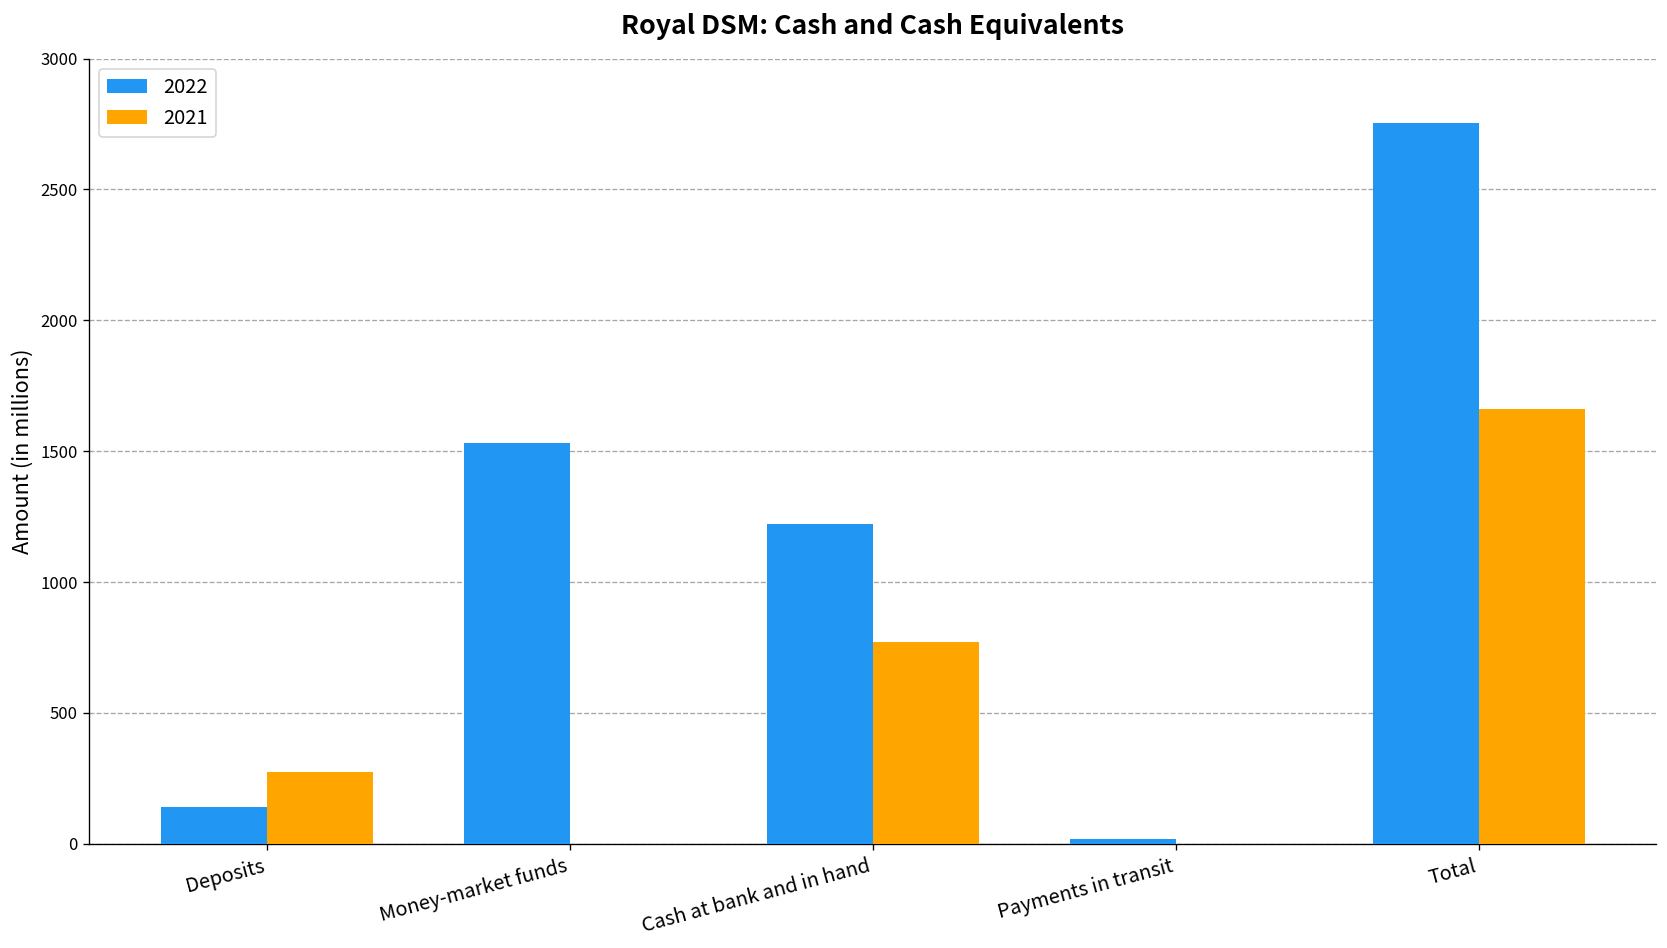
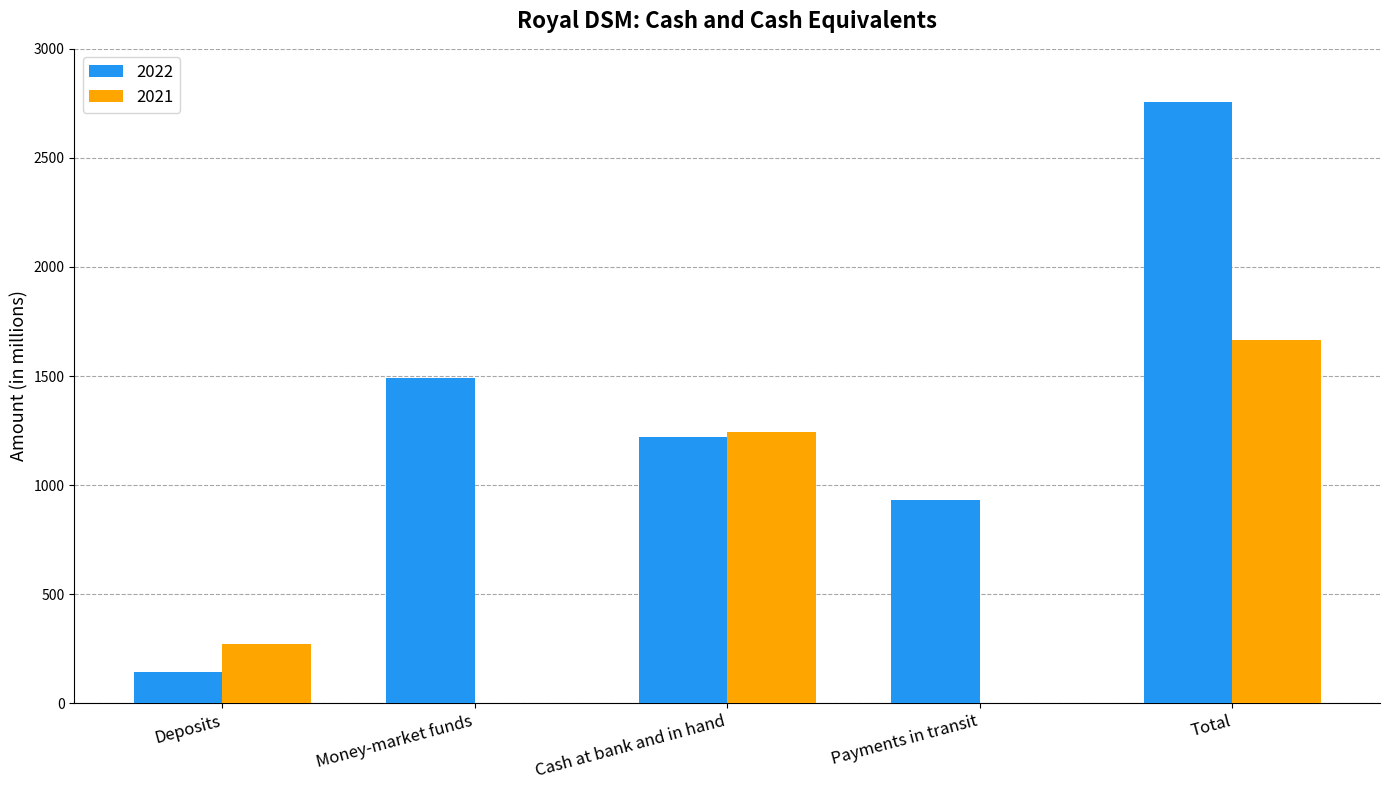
2022, Money-market funds: 1530 -> 1490
2021, Cash at bank and in hand: 770 -> 1240
2022, Payments in transit: 20 -> 930
